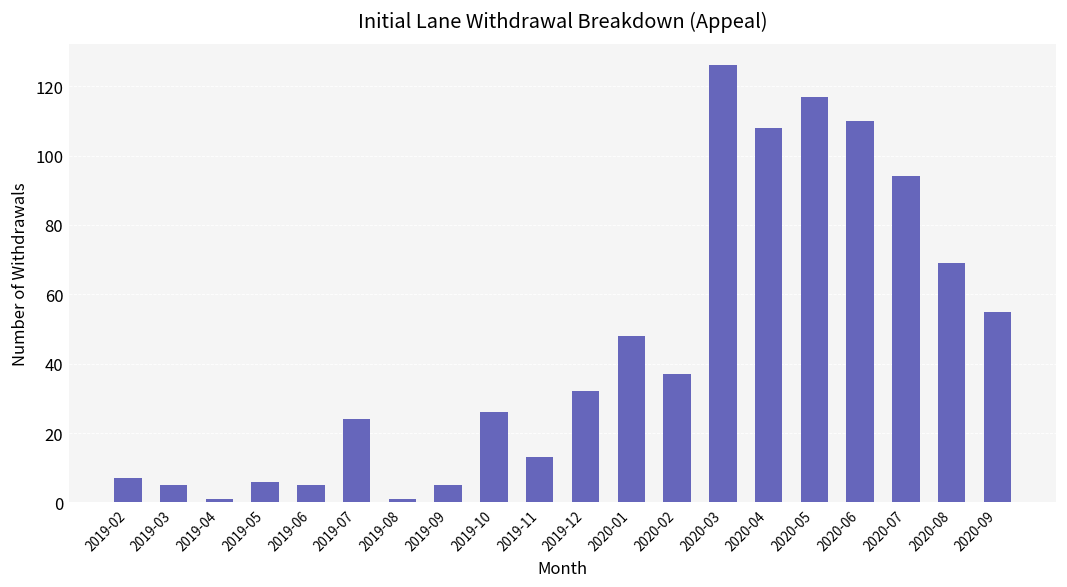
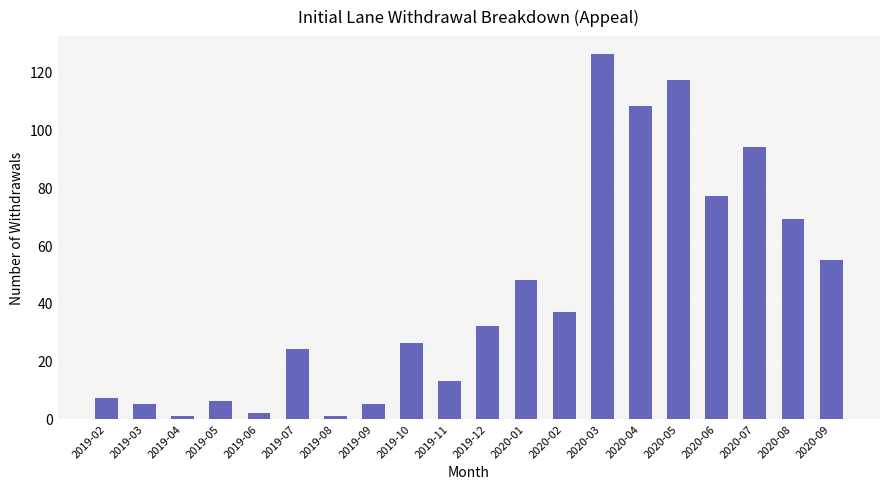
2019-06: 5 -> 2
2020-06: 110 -> 77
